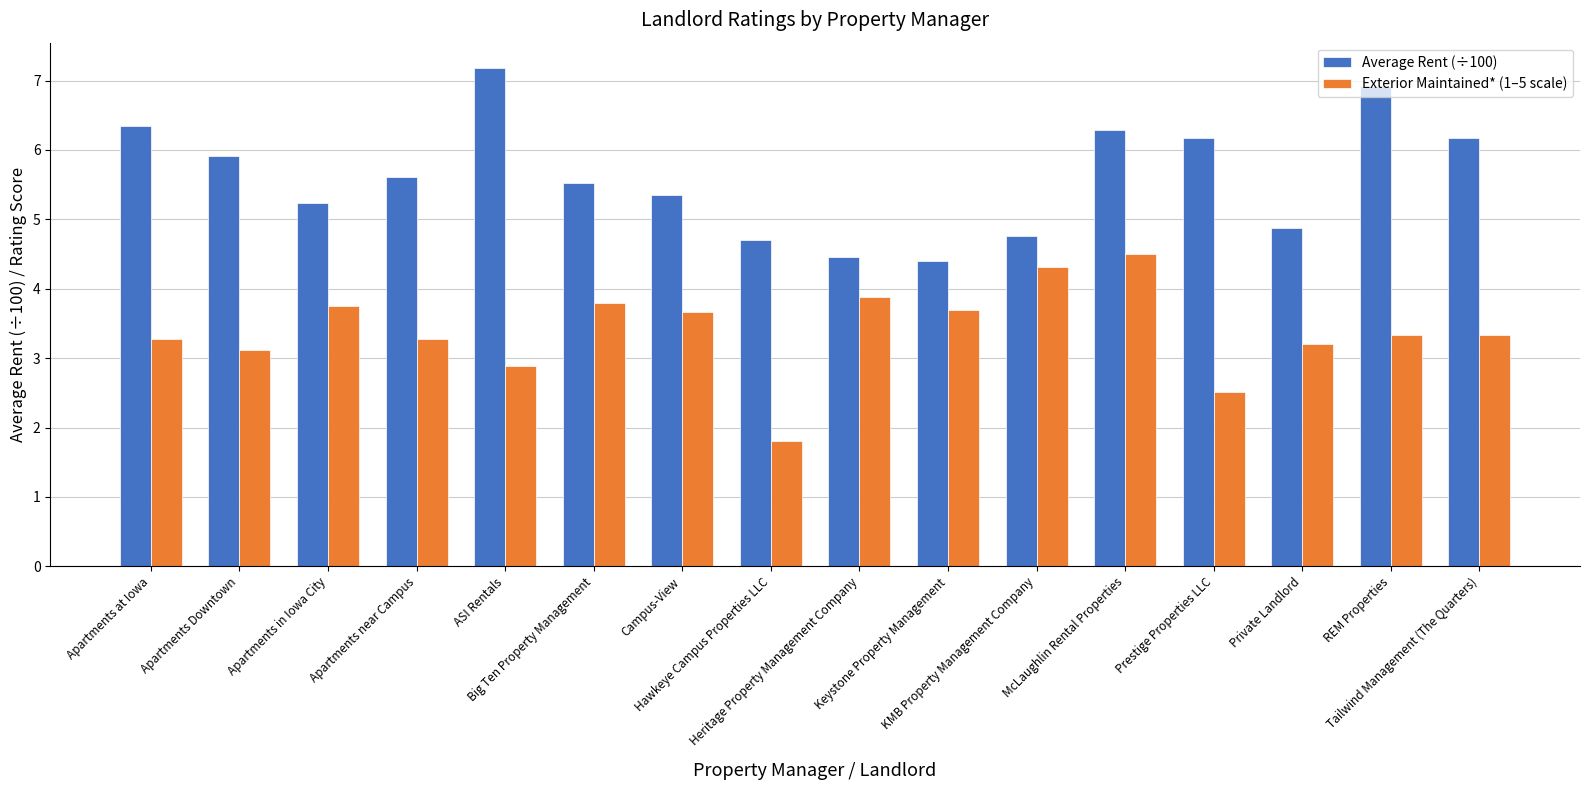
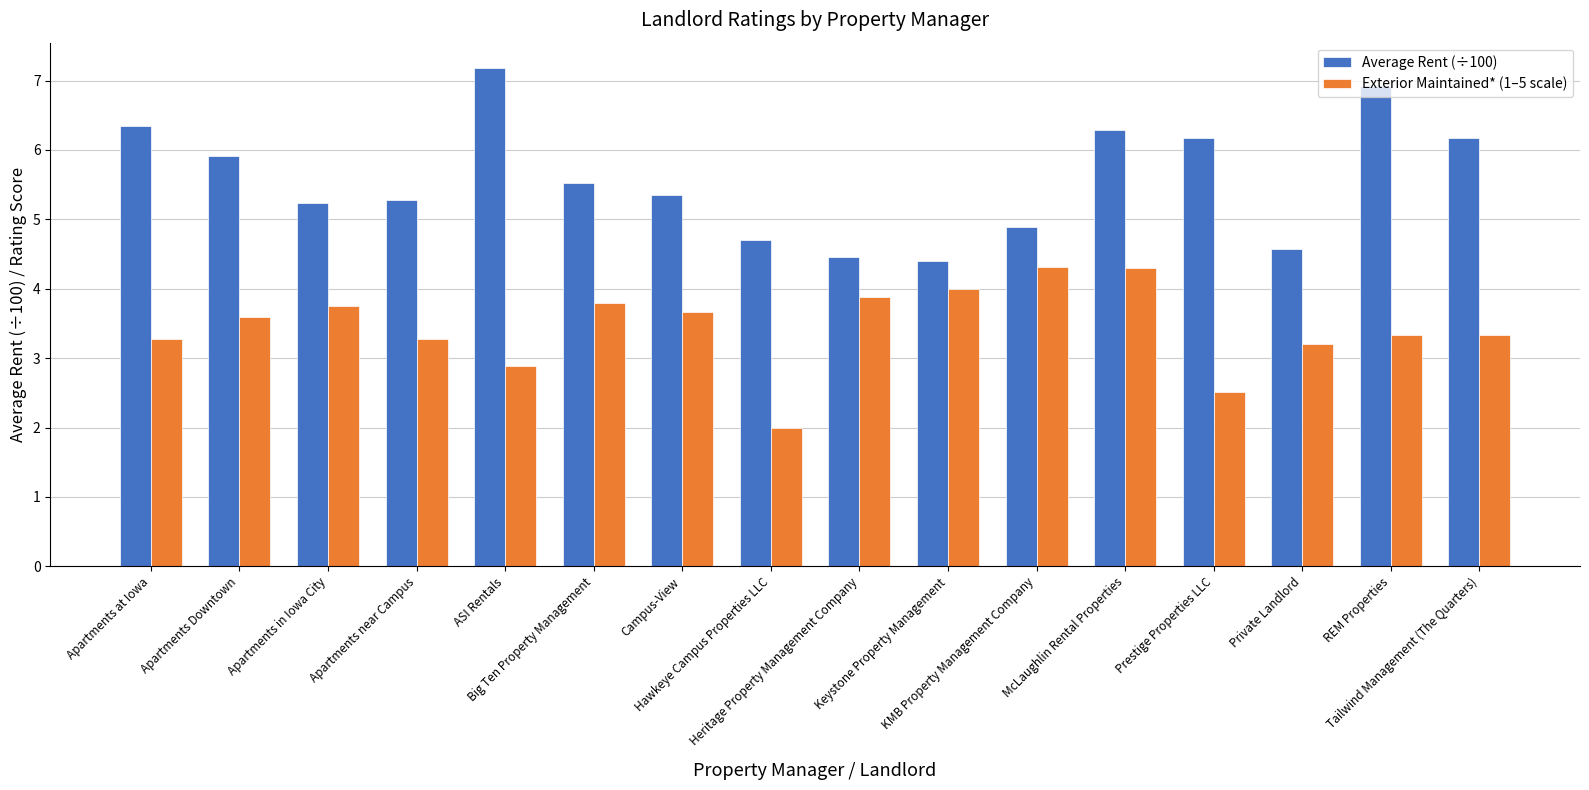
Exterior Maintained* (1–5 scale), Apartments Downtown: 3.1 -> 3.6
Average Rent (÷100), Apartments near Campus: 5.6 -> 5.3
Exterior Maintained* (1–5 scale), Hawkeye Campus Properties LLC: 1.8 -> 2.0
Exterior Maintained* (1–5 scale), Keystone Property Management: 3.7 -> 4.0
Average Rent (÷100), KMB Property Management Company: 4.8 -> 4.9
Exterior Maintained* (1–5 scale), McLaughlin Rental Properties: 4.5 -> 4.3
Average Rent (÷100), Private Landlord: 4.9 -> 4.6
